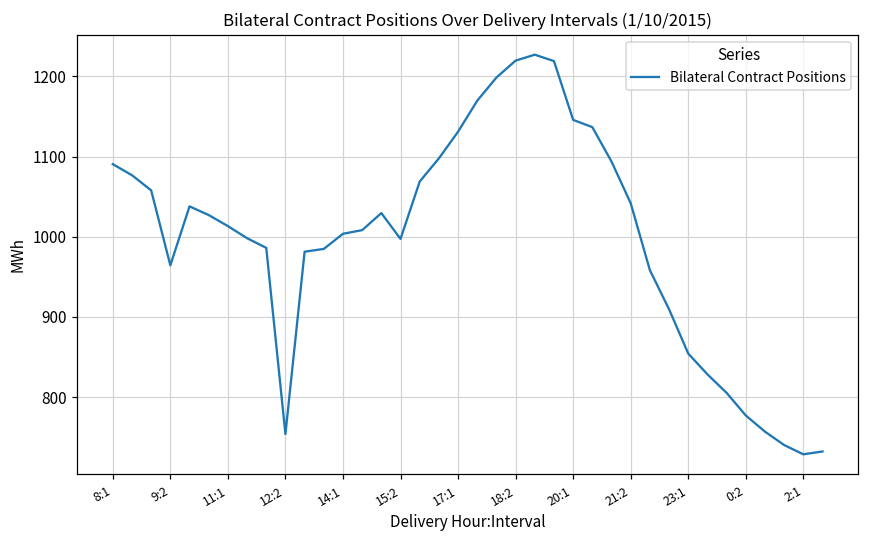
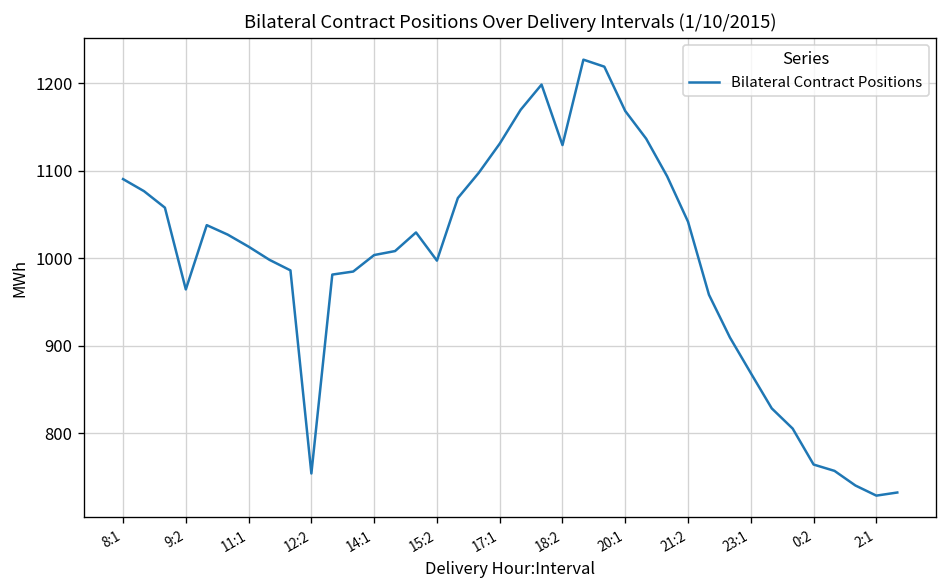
18:2: 1220 -> 1130
20:1: 1150 -> 1170
23:1: 850 -> 870
0:2: 780 -> 760
